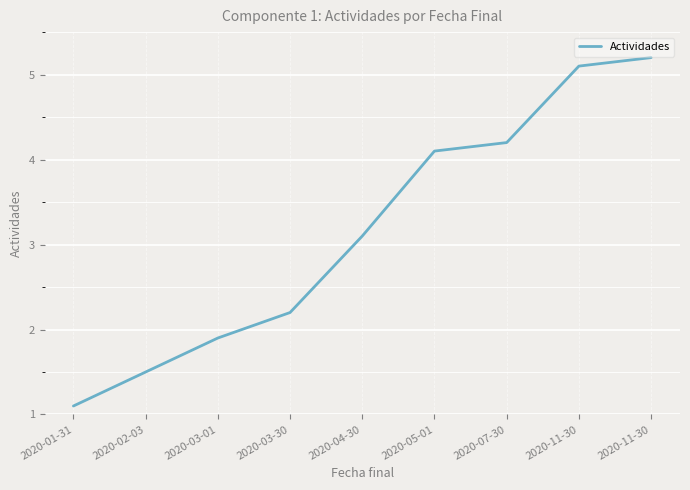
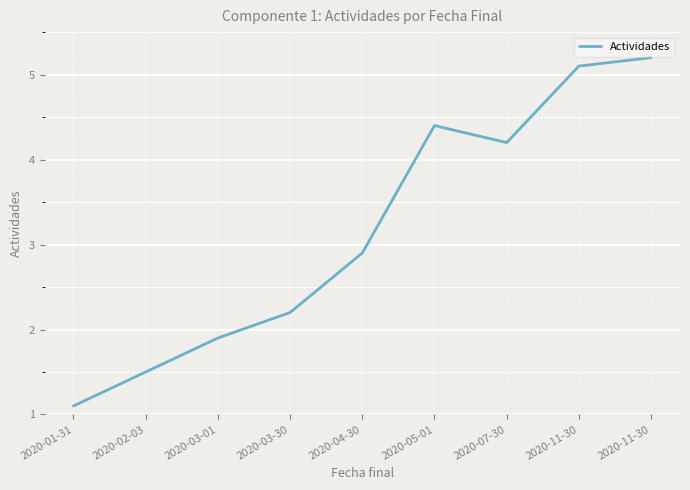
2020-04-30: 3.1 -> 2.9
2020-05-01: 4.1 -> 4.4
